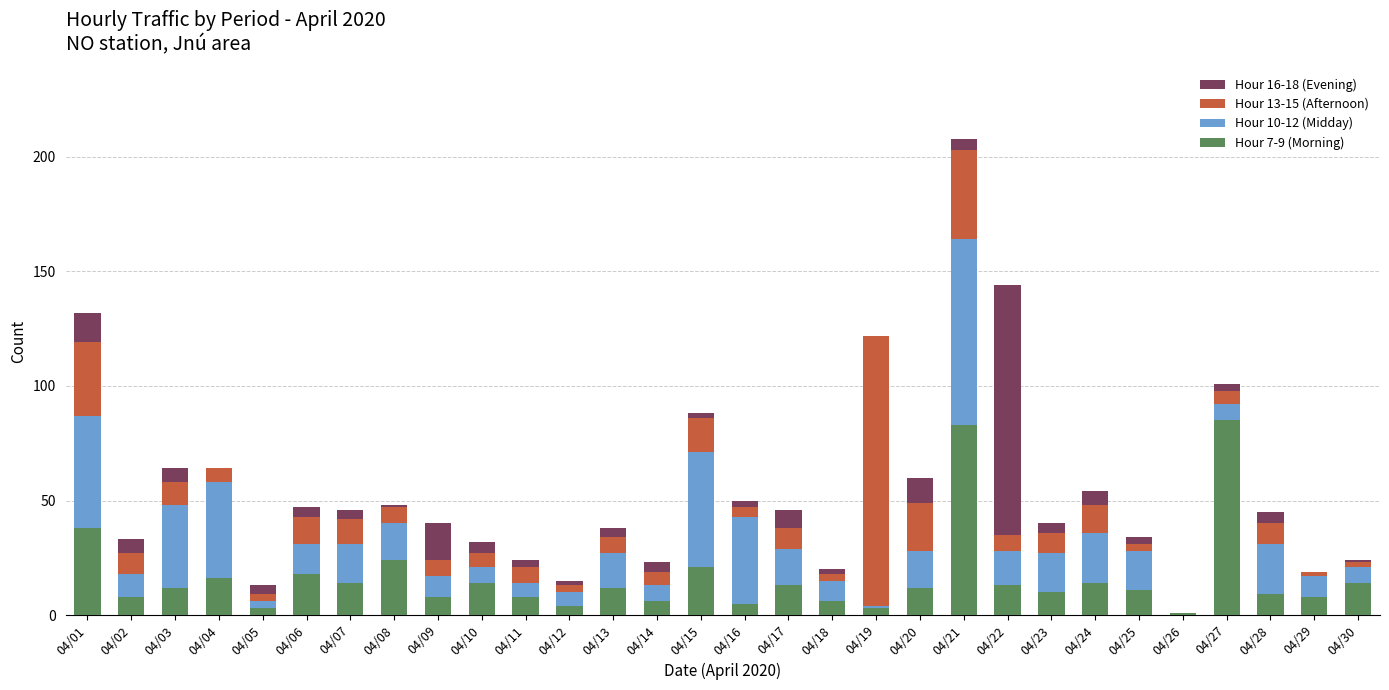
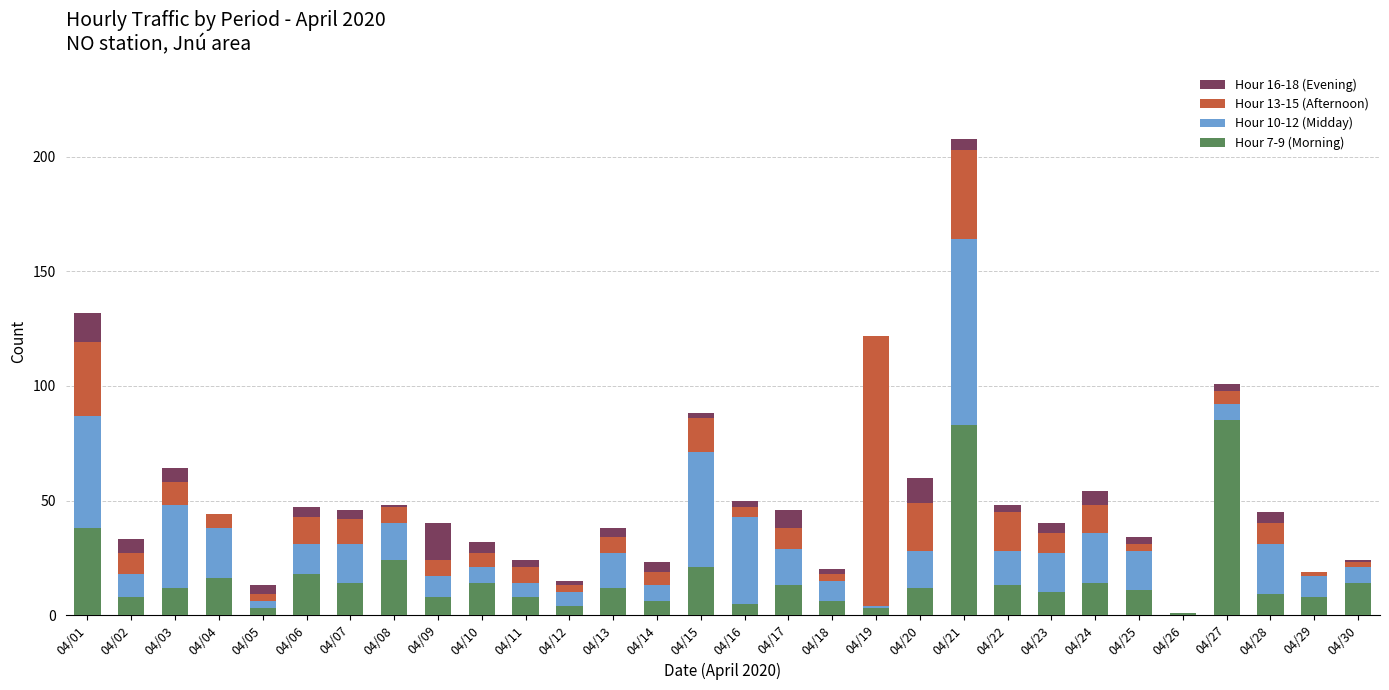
Hour 10-12 (Midday), 04/04: 42 -> 22
Hour 13-15 (Afternoon), 04/22: 7 -> 17
Hour 16-18 (Evening), 04/22: 109 -> 3
